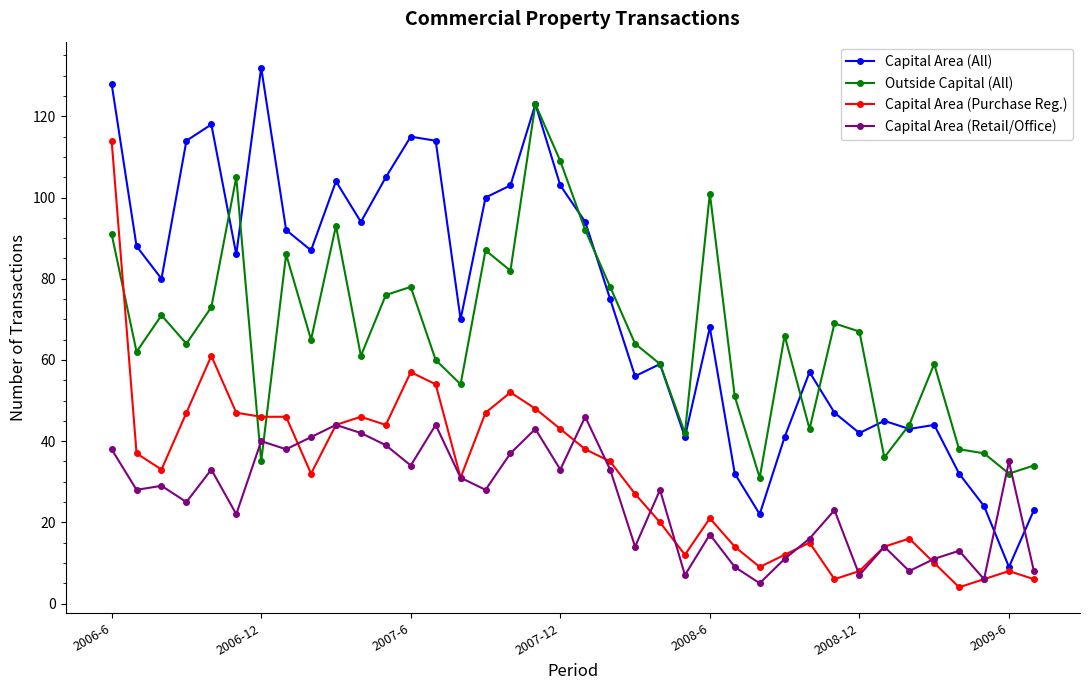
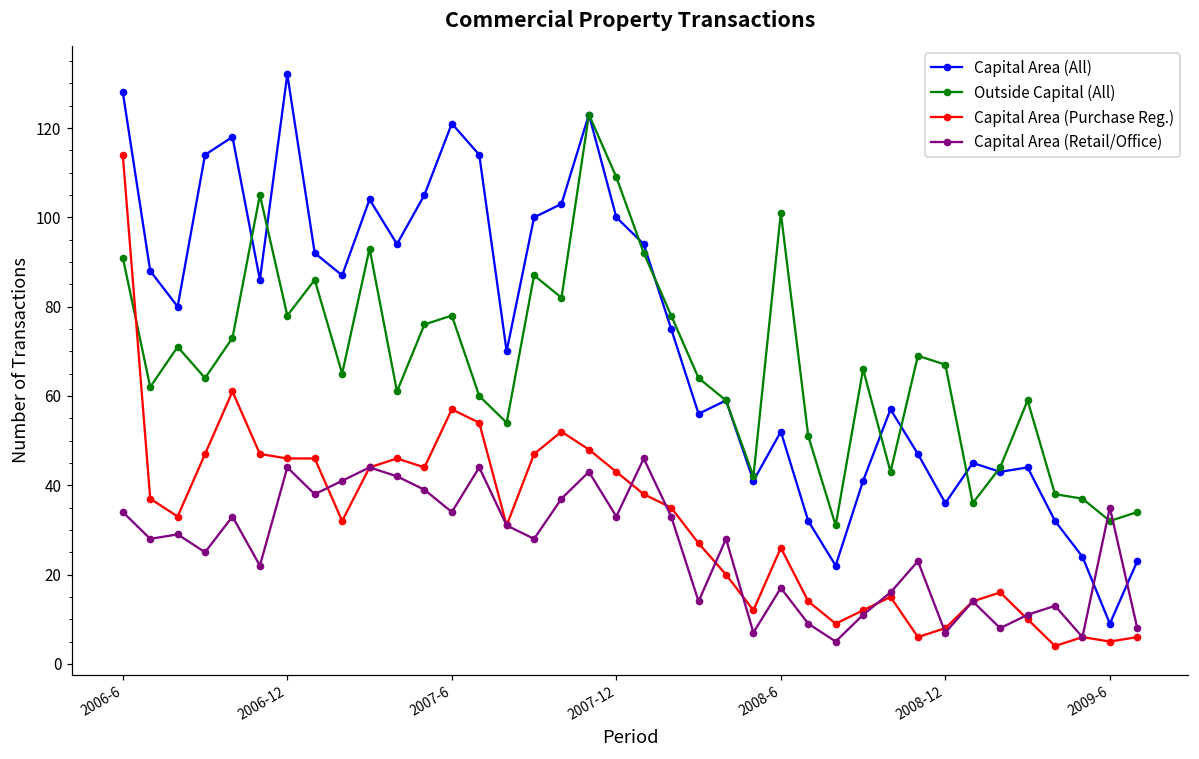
Capital Area (Retail/Office), 2006-6: 38 -> 34
Outside Capital (All), 2006-12: 35 -> 78
Capital Area (Retail/Office), 2006-12: 40 -> 44
Capital Area (All), 2007-6: 115 -> 121
Capital Area (All), 2007-12: 103 -> 100
Capital Area (All), 2008-6: 68 -> 52
Capital Area (Purchase Reg.), 2008-6: 21 -> 26
Capital Area (All), 2008-12: 42 -> 36
Capital Area (Purchase Reg.), 2009-6: 8 -> 5
